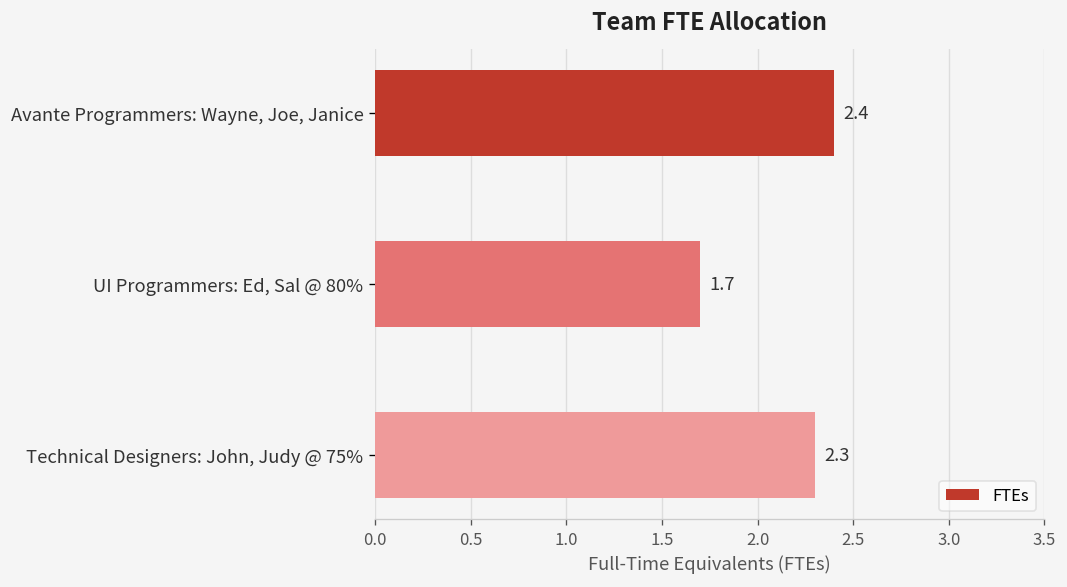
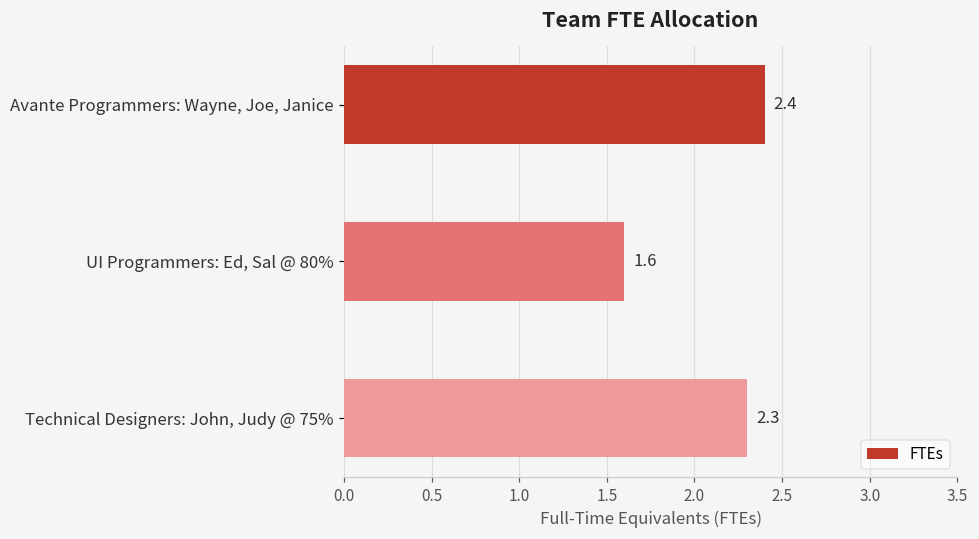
UI Programmers: Ed, Sal @ 80%: 1.7 -> 1.6
